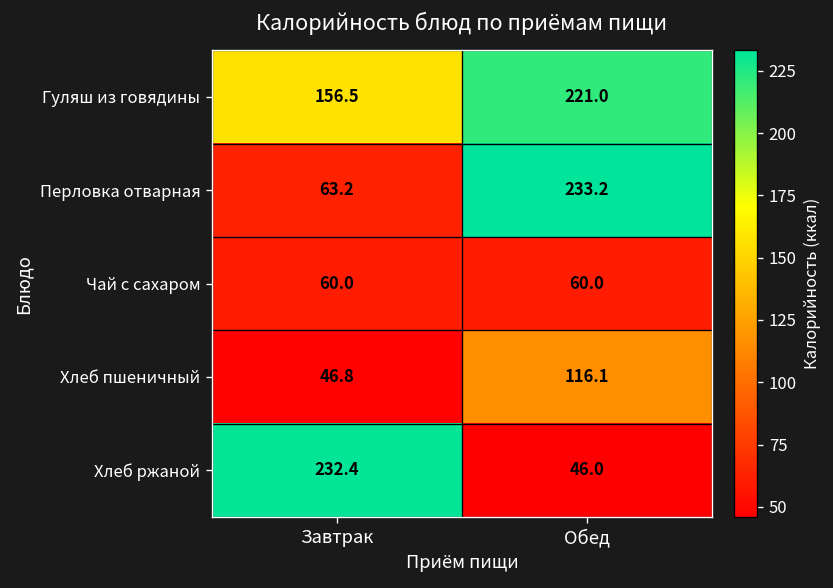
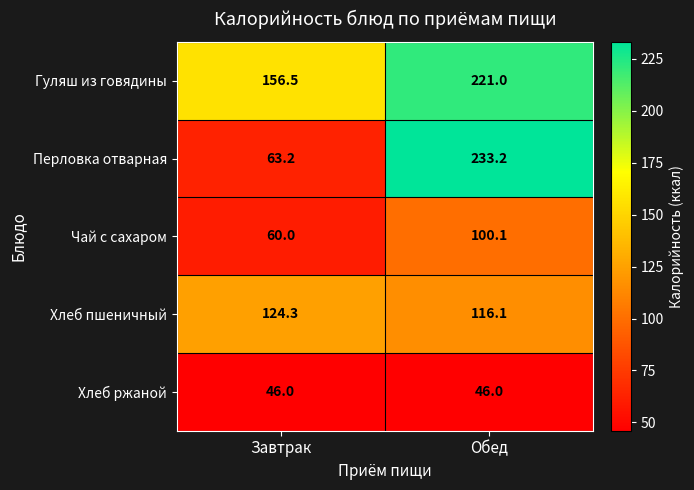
Чай с сахаром, Обед: 60.0 -> 100.1
Хлеб пшеничный, Завтрак: 46.8 -> 124.3
Хлеб ржаной, Завтрак: 232.4 -> 46.0
